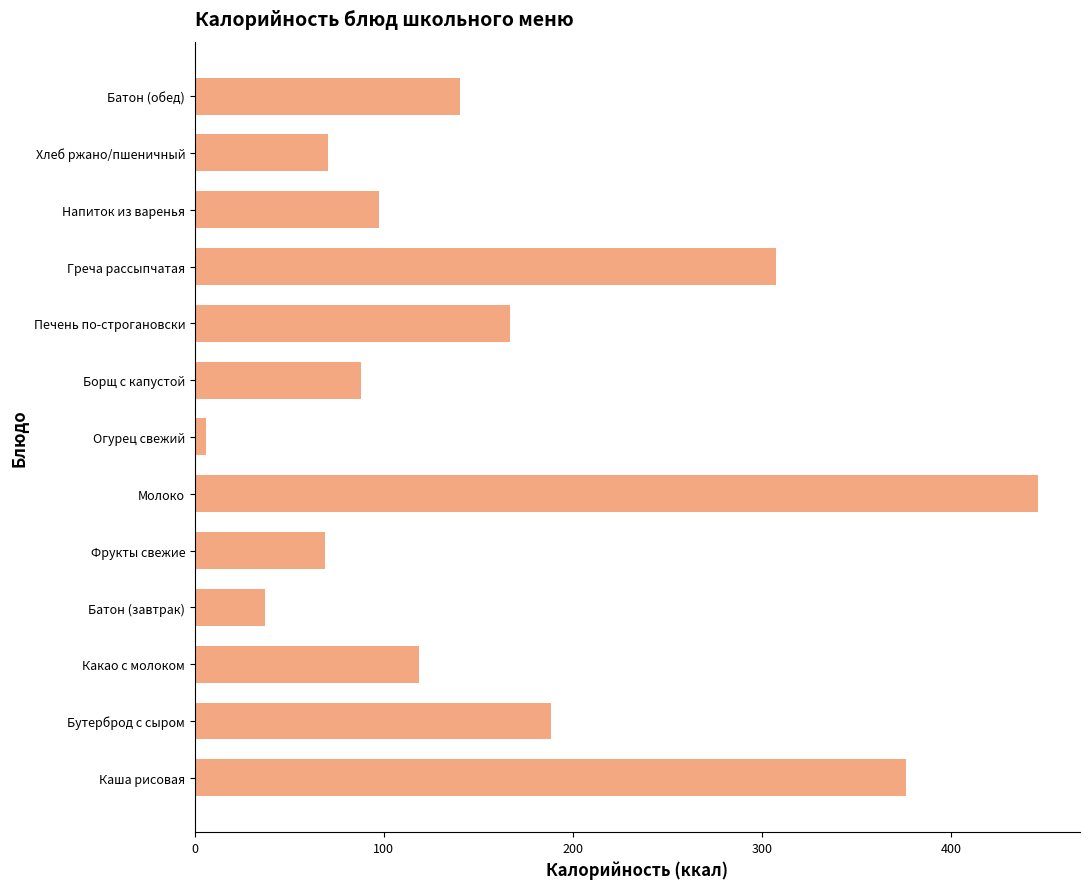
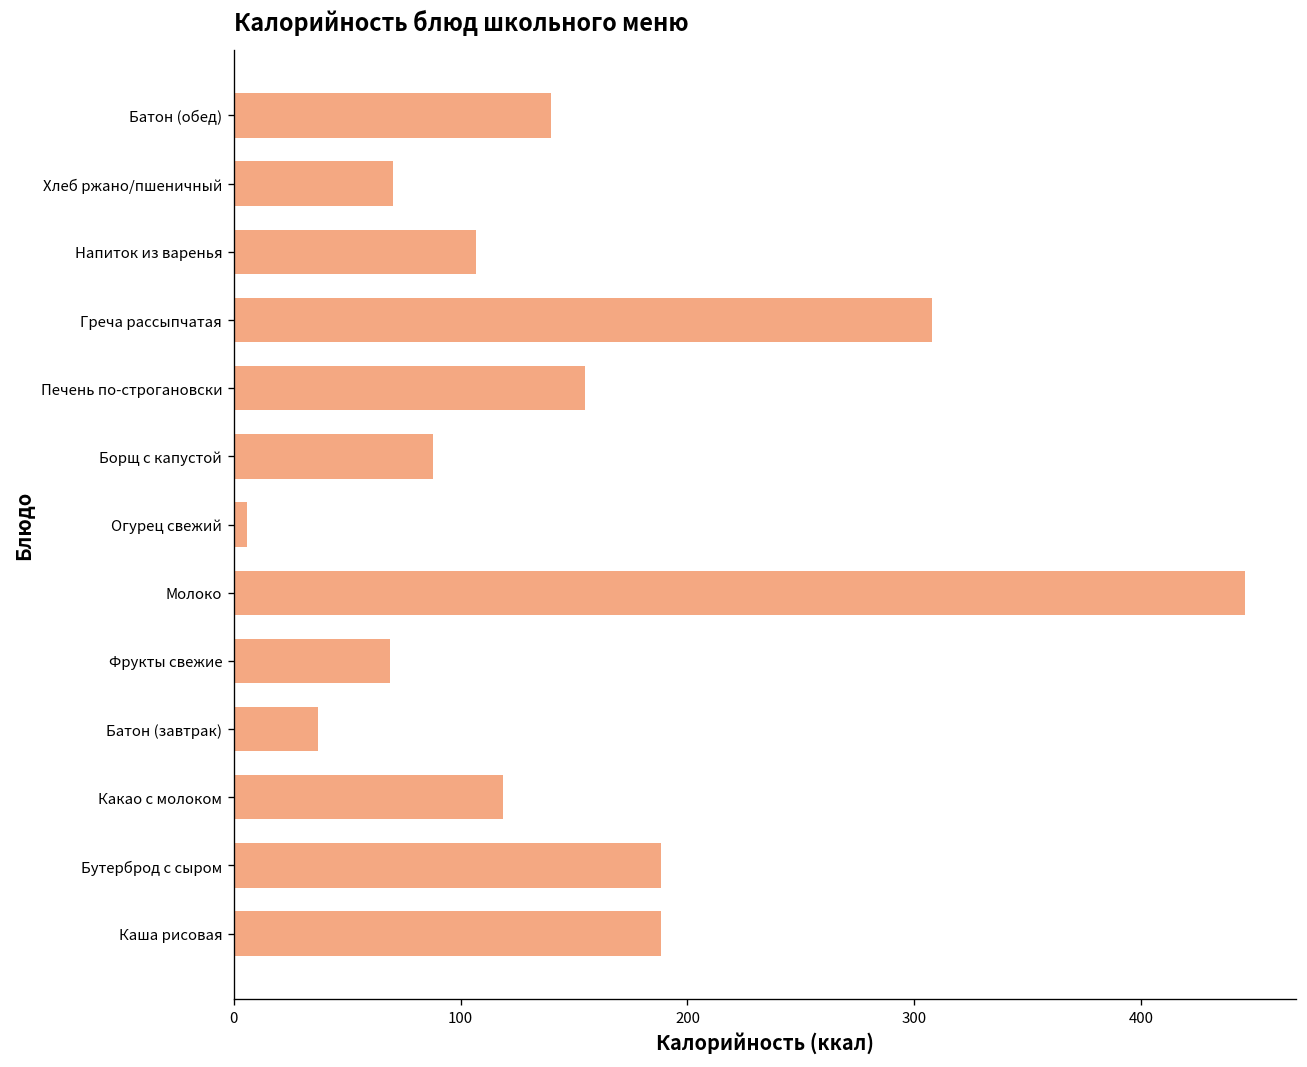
Напиток из варенья: 97 -> 107
Печень по-строгановски: 167 -> 155
Каша рисовая: 377 -> 188
